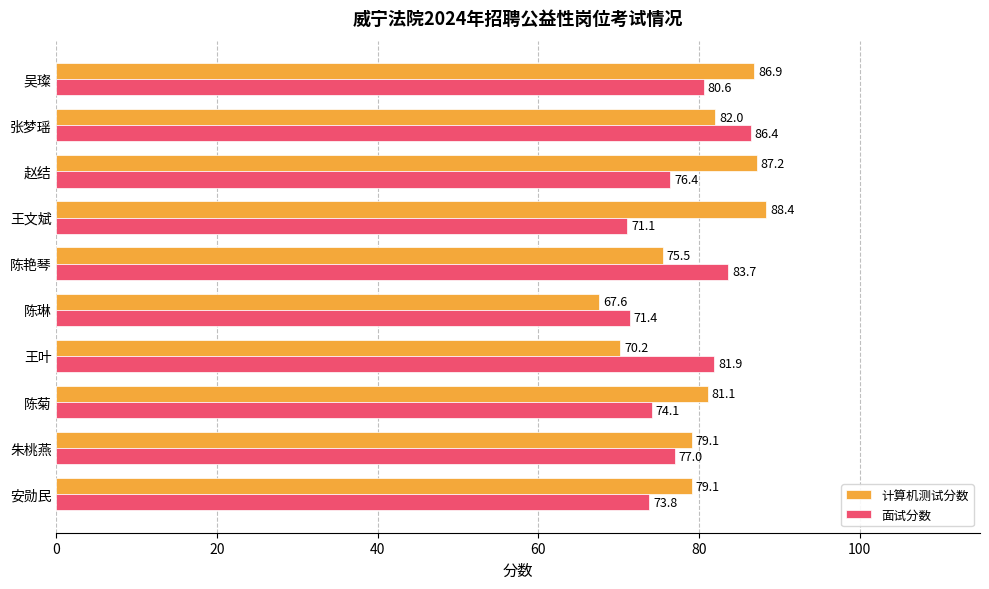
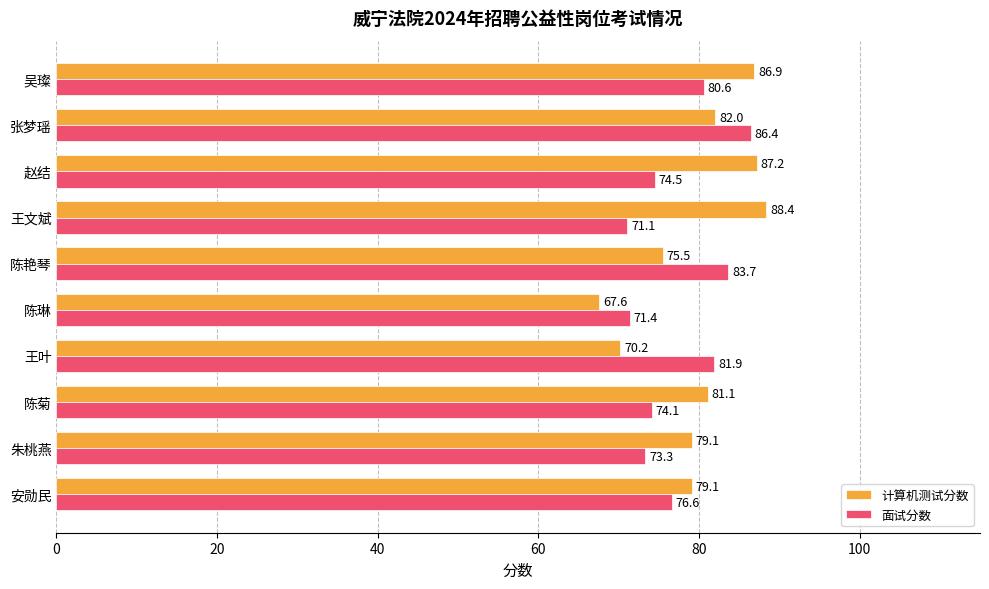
面试分数, 赵结: 76.4 -> 74.5
面试分数, 朱桃燕: 77.0 -> 73.3
面试分数, 安勋民: 73.8 -> 76.6
